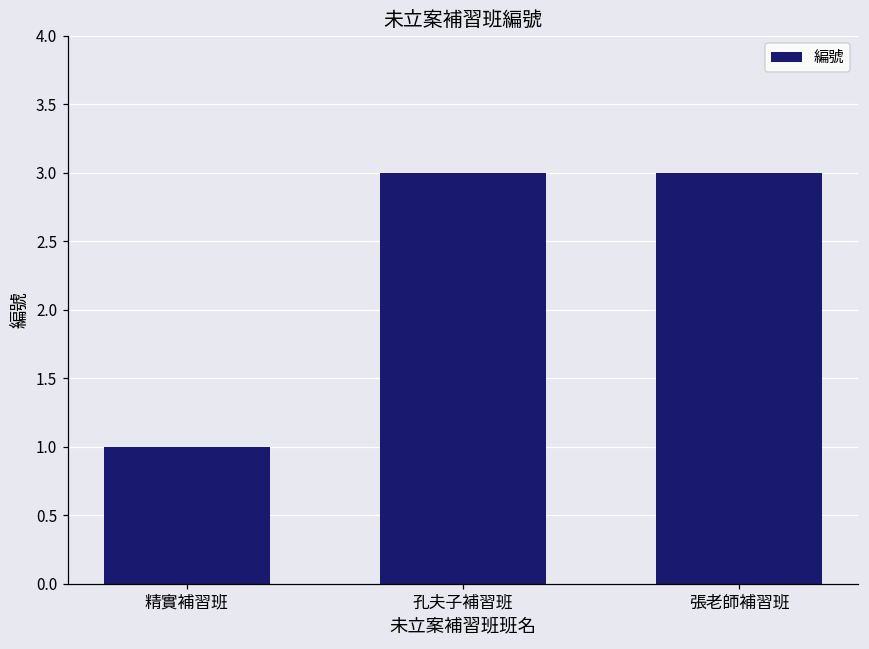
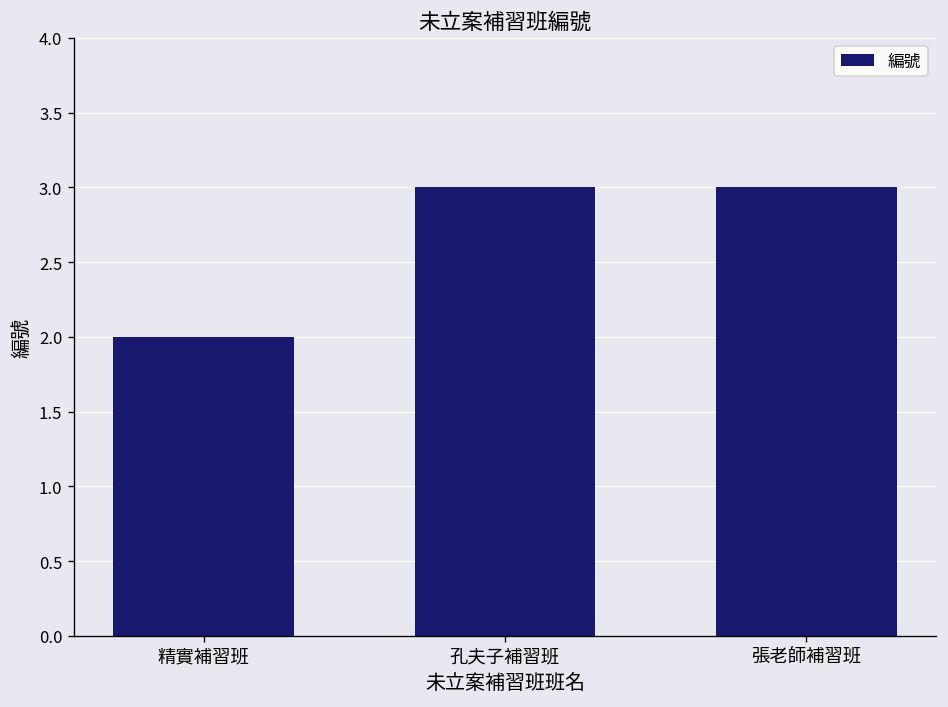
精實補習班: 1 -> 2
